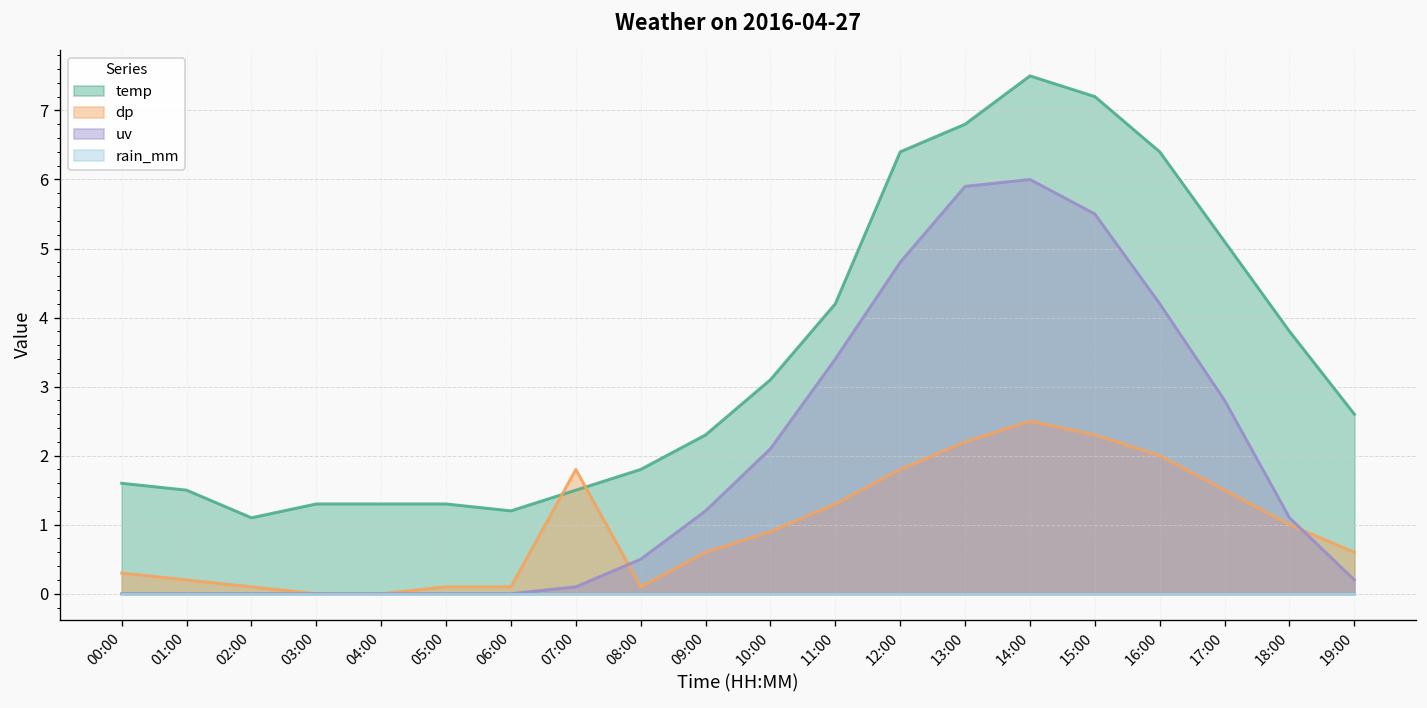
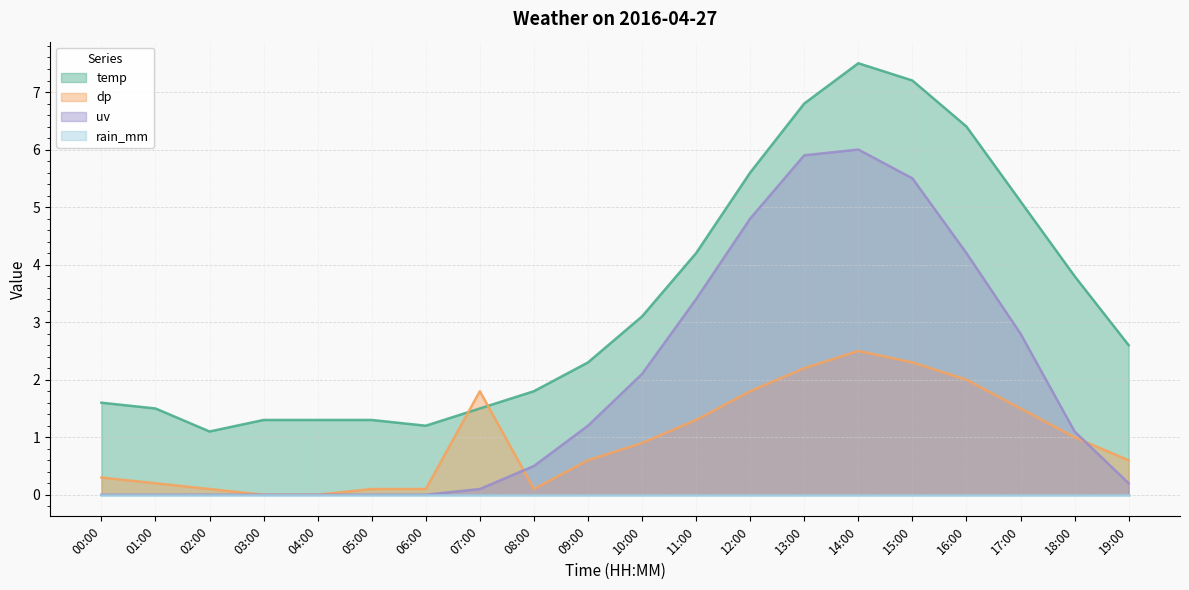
temp, 12:00: 6.4 -> 5.6
